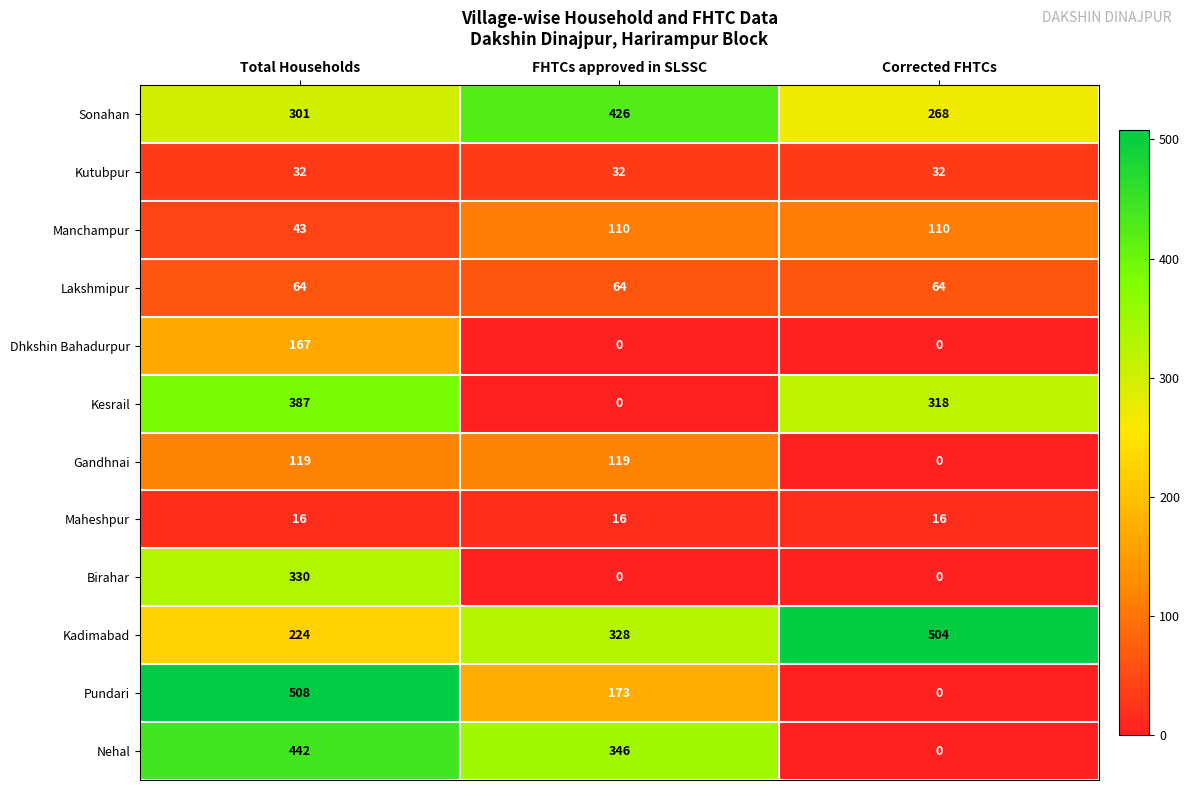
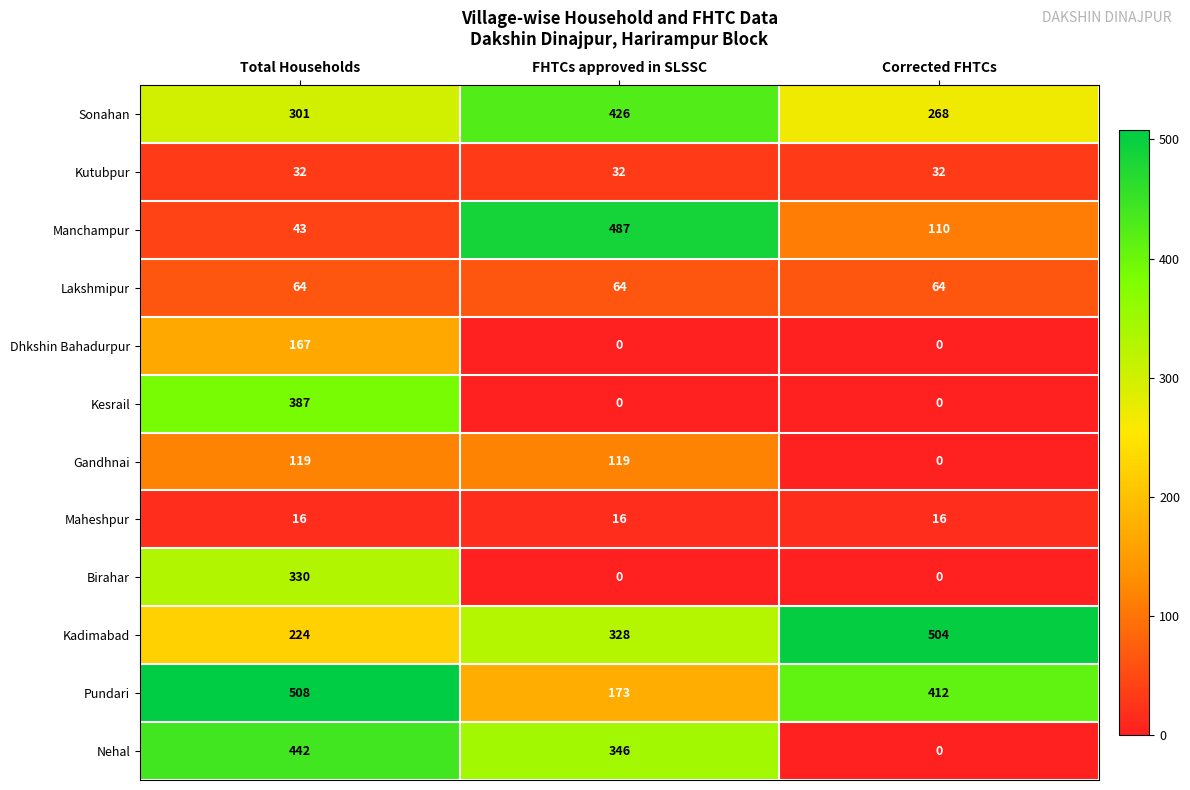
Manchampur, FHTCs approved in SLSSC: 110 -> 487
Kesrail, Corrected FHTCs: 318 -> 0
Pundari, Corrected FHTCs: 0 -> 412
